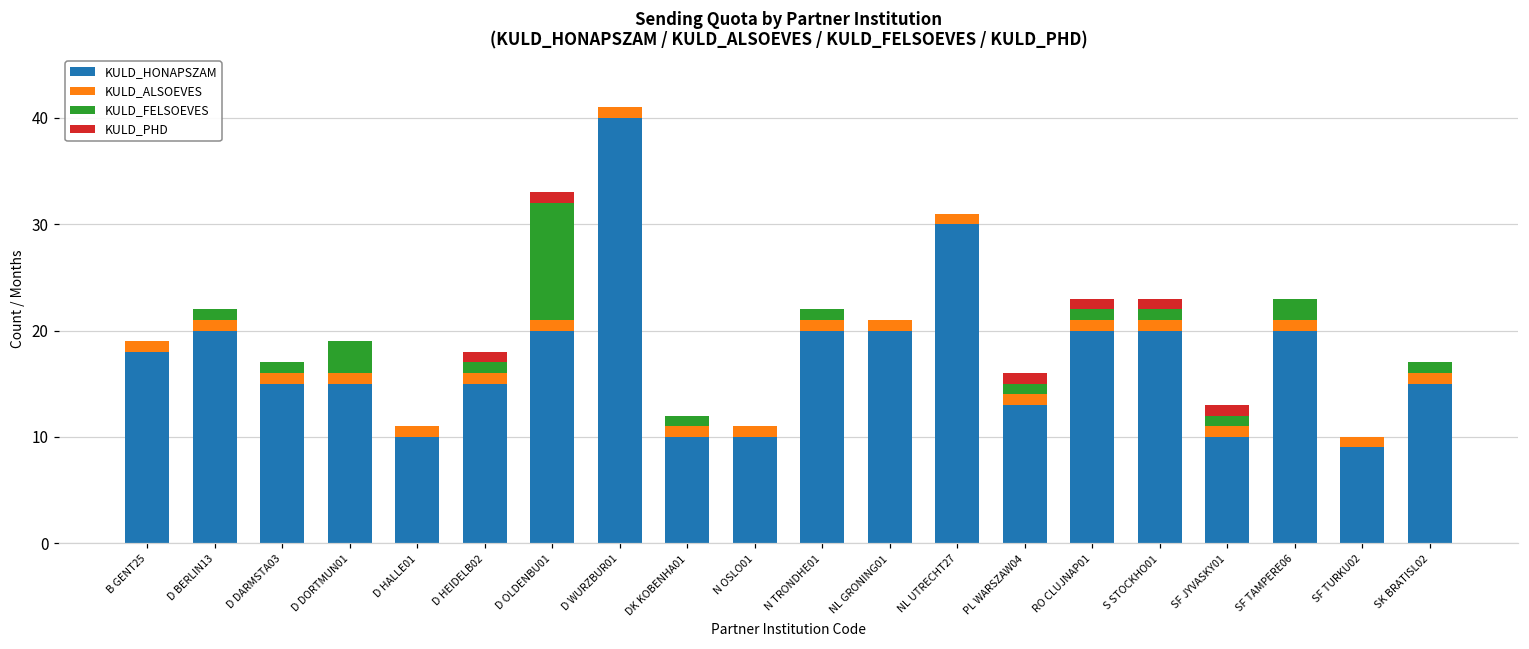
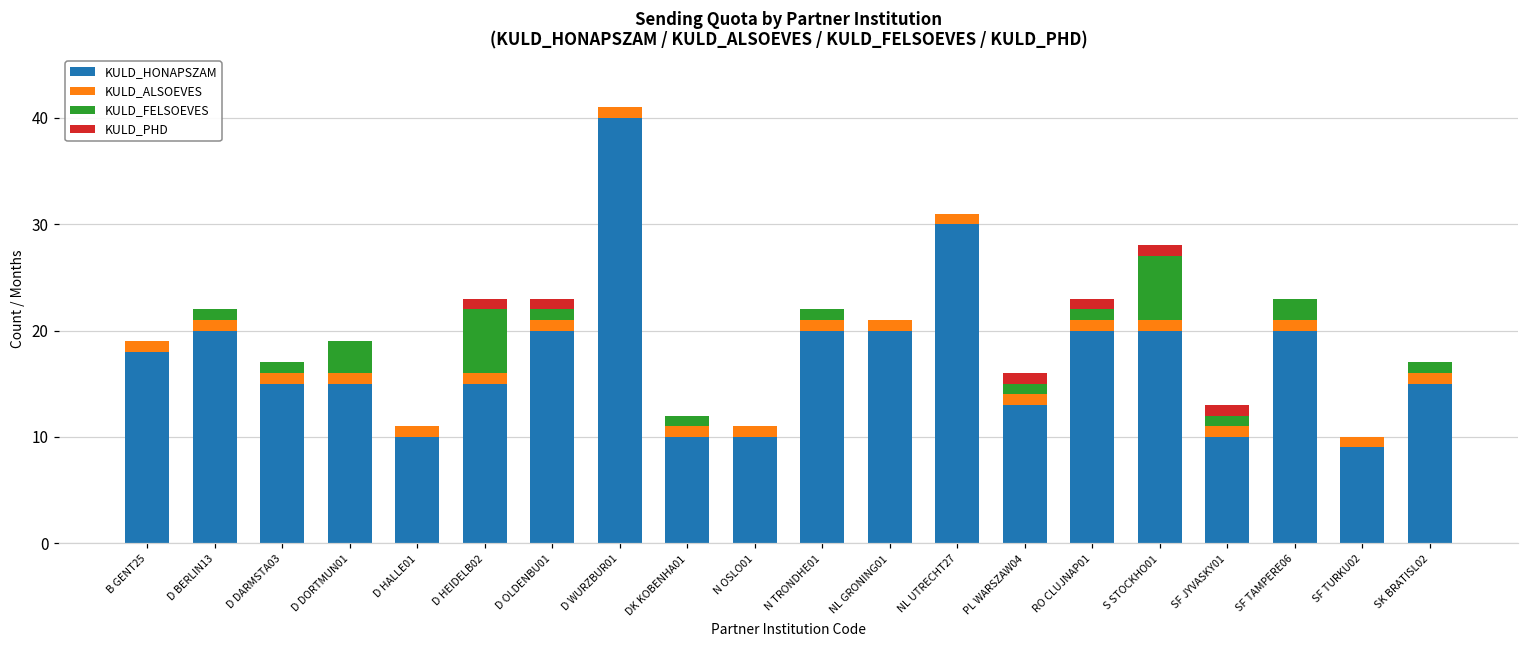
KULD_FELSOEVES, D HEIDELB02: 1 -> 6
KULD_FELSOEVES, D OLDENBU01: 11 -> 1
KULD_FELSOEVES, S STOCKHO01: 1 -> 6
